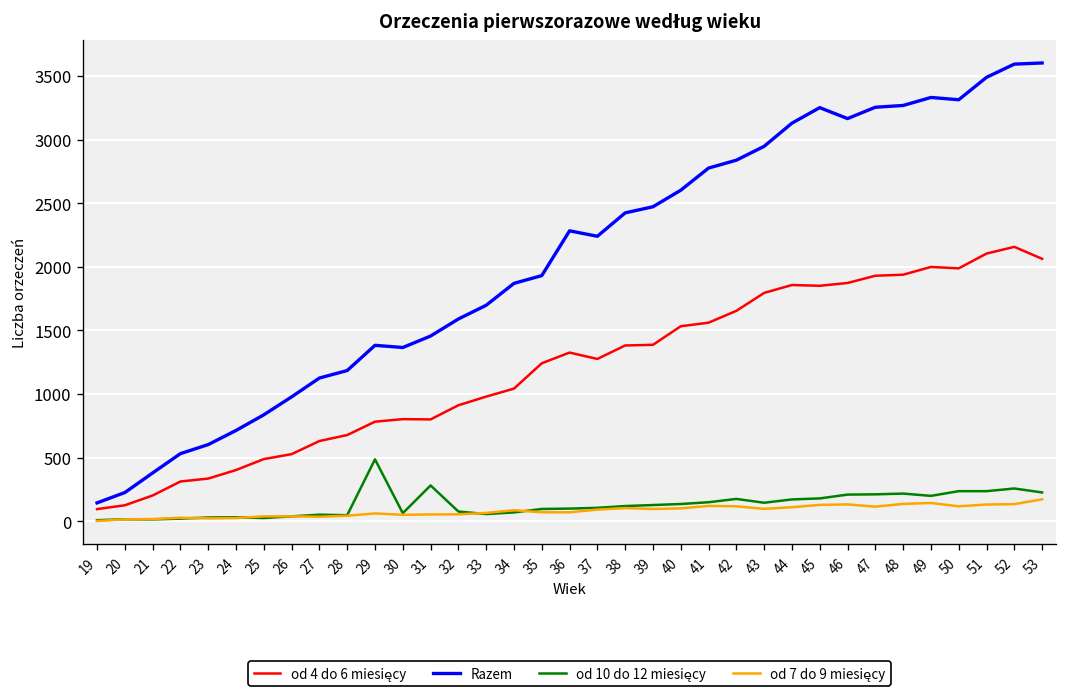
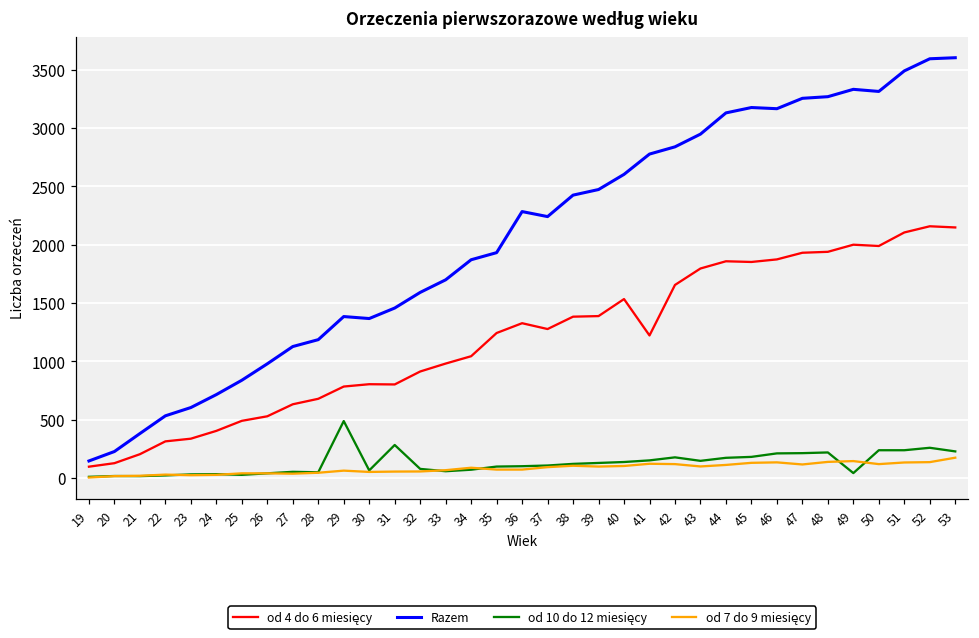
od 4 do 6 miesięcy, 41: 1560 -> 1220
Razem, 45: 3250 -> 3180
od 10 do 12 miesięcy, 49: 200 -> 40
od 4 do 6 miesięcy, 53: 2060 -> 2150
